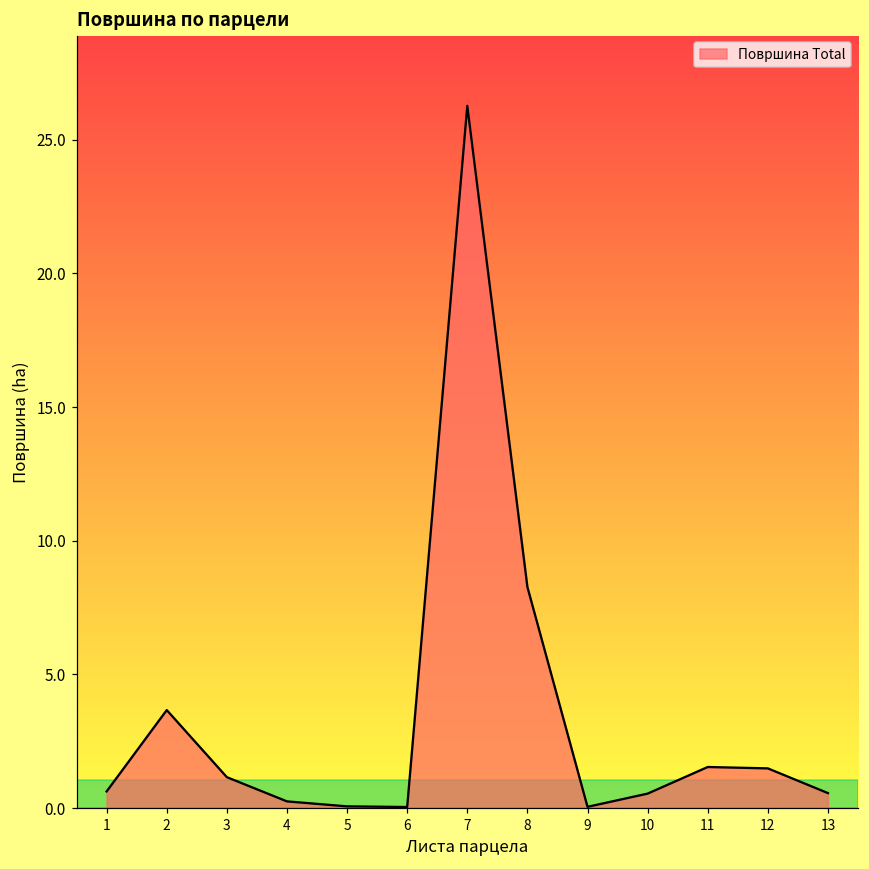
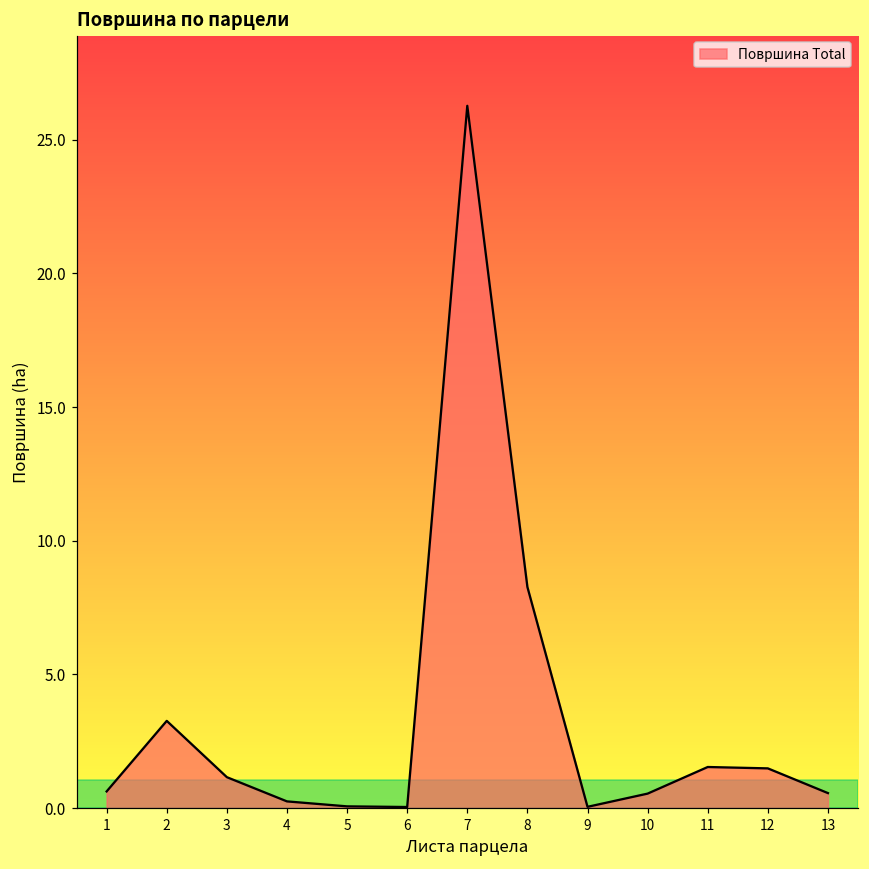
2: 3.7 -> 3.3
